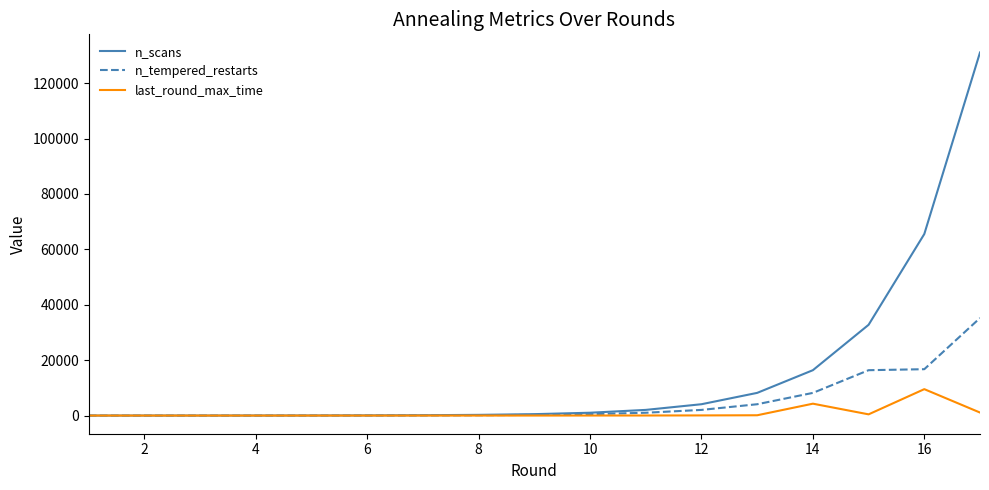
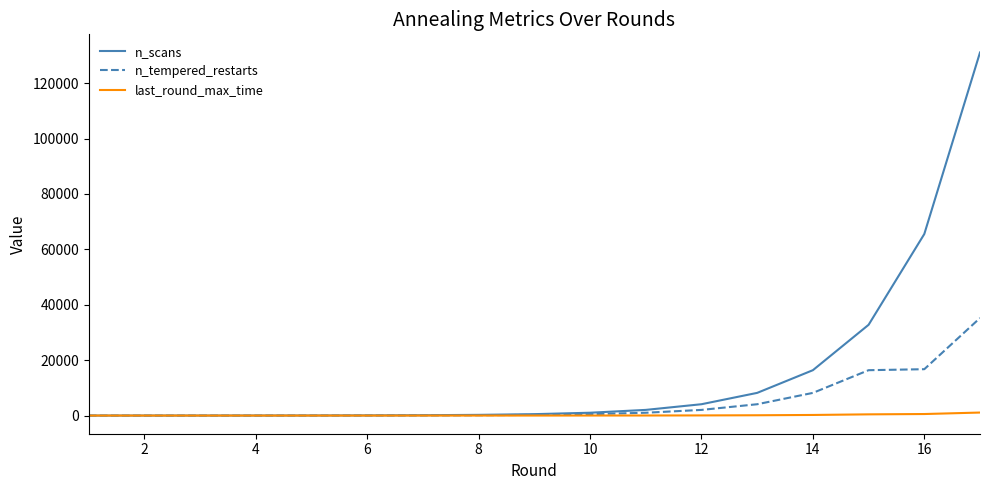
last_round_max_time, 14: 4000 -> 0
last_round_max_time, 16: 10000 -> 1000
